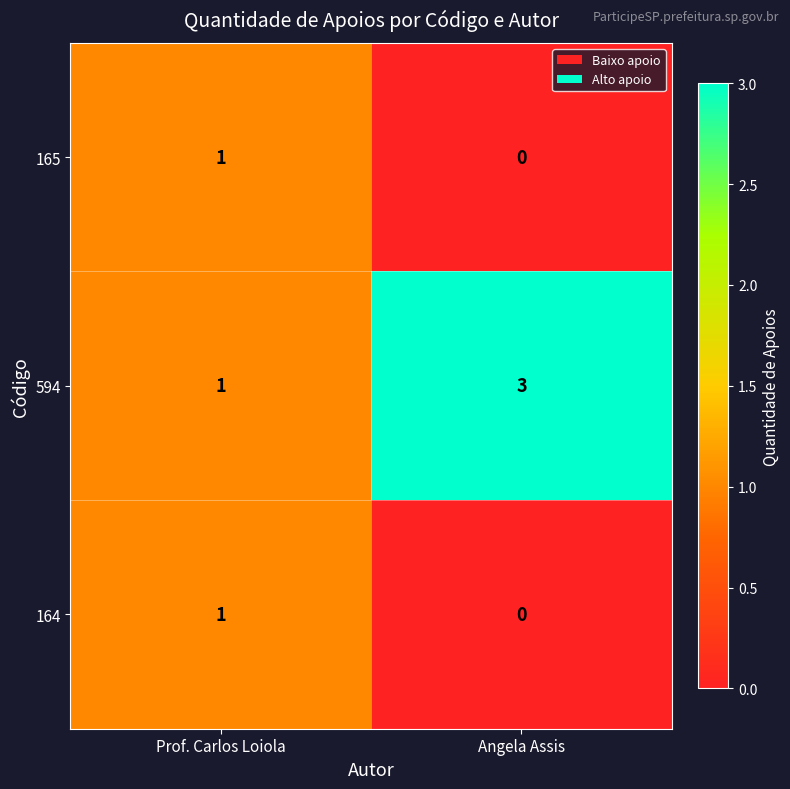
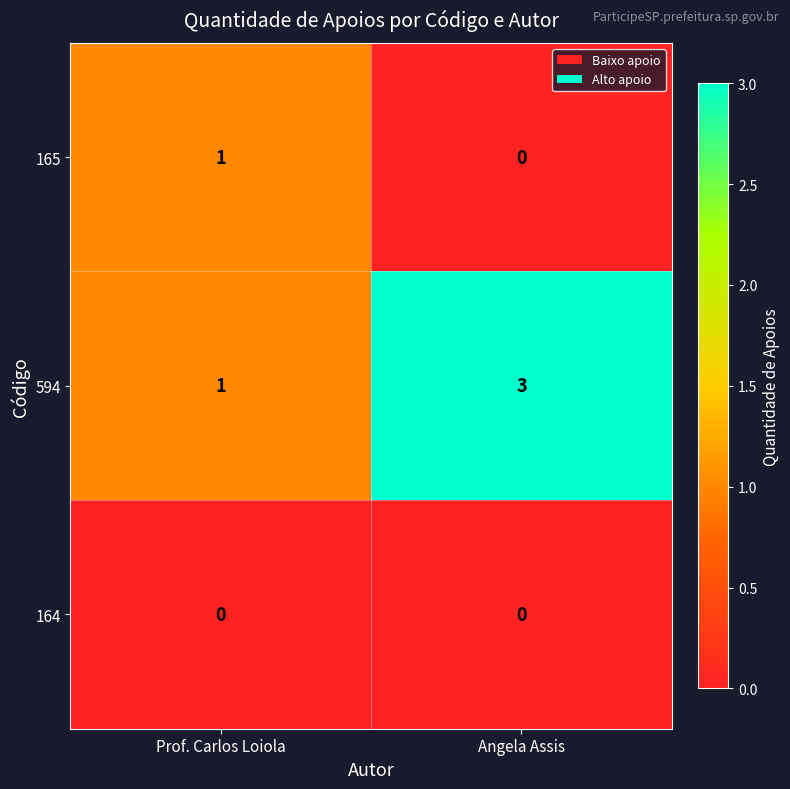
164, Prof. Carlos Loiola: 1 -> 0
